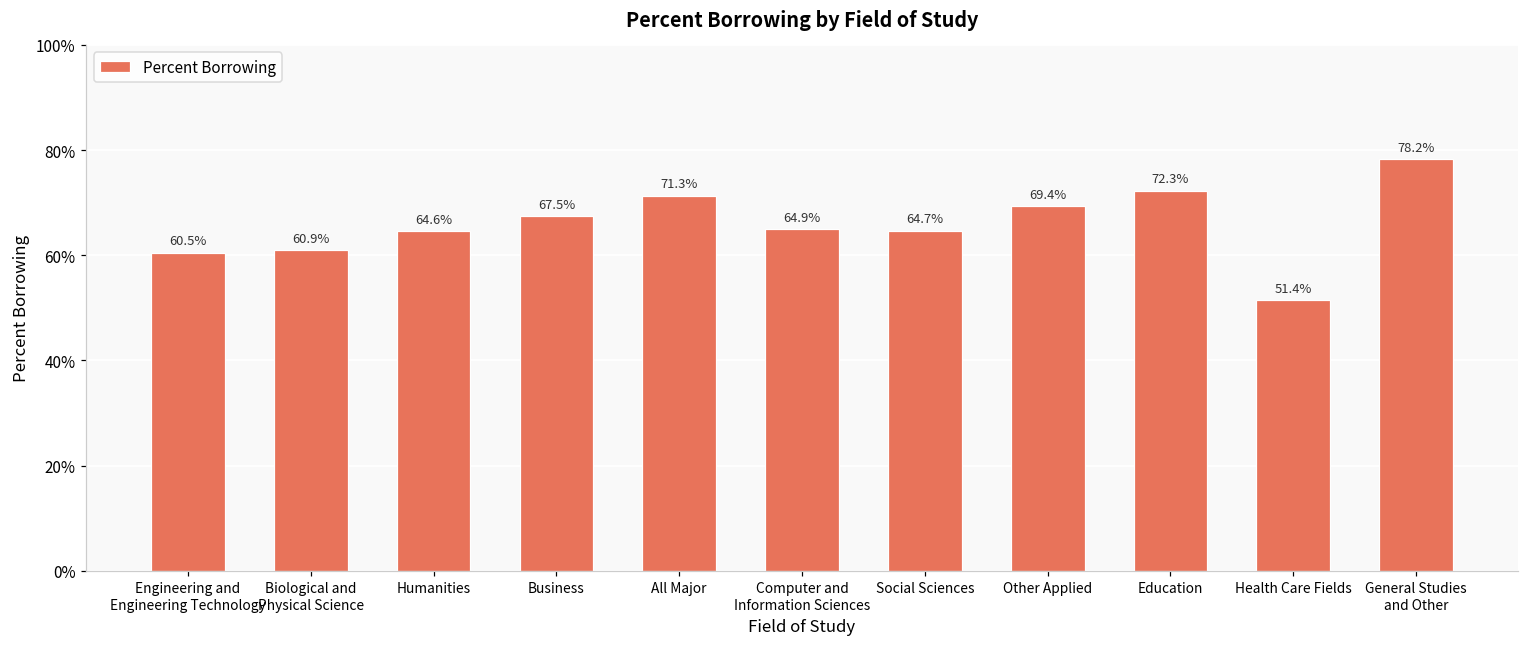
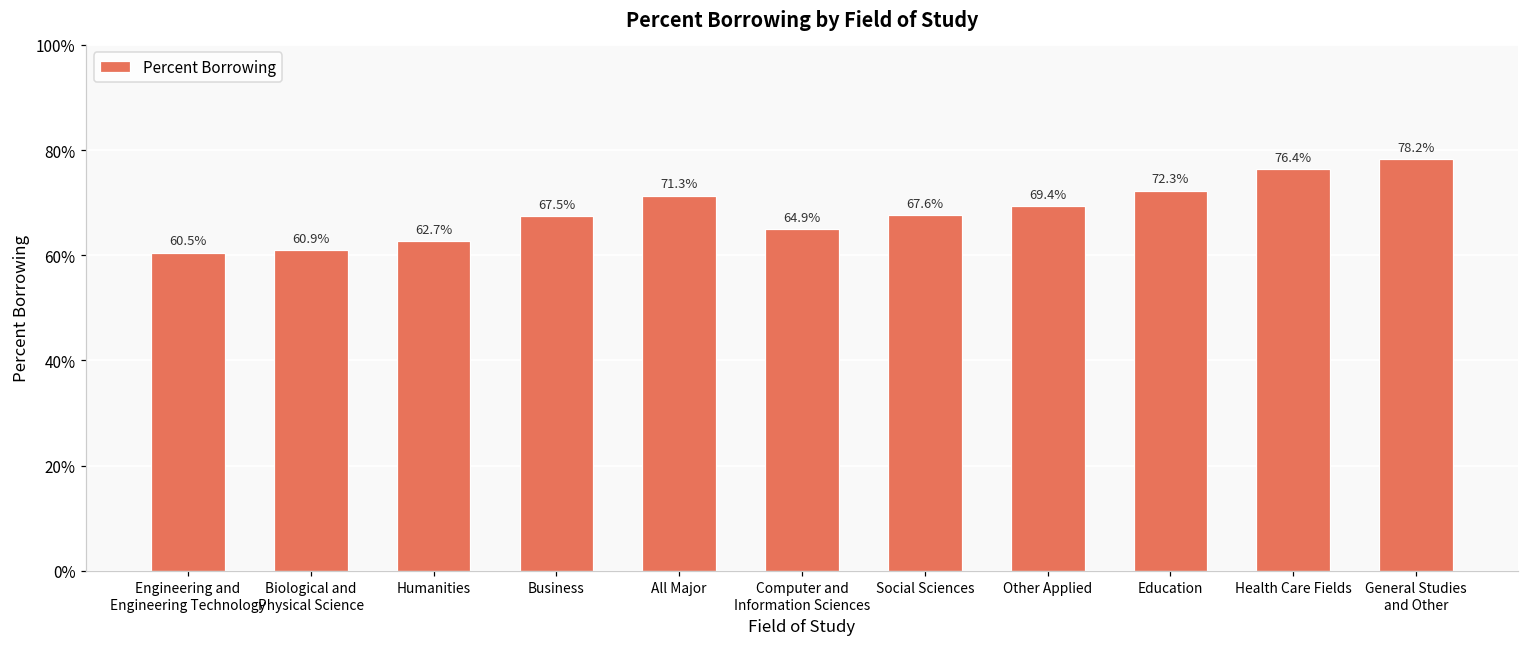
Humanities: 64.6% -> 62.7%
Social Sciences: 64.7% -> 67.6%
Health Care Fields: 51.4% -> 76.4%
